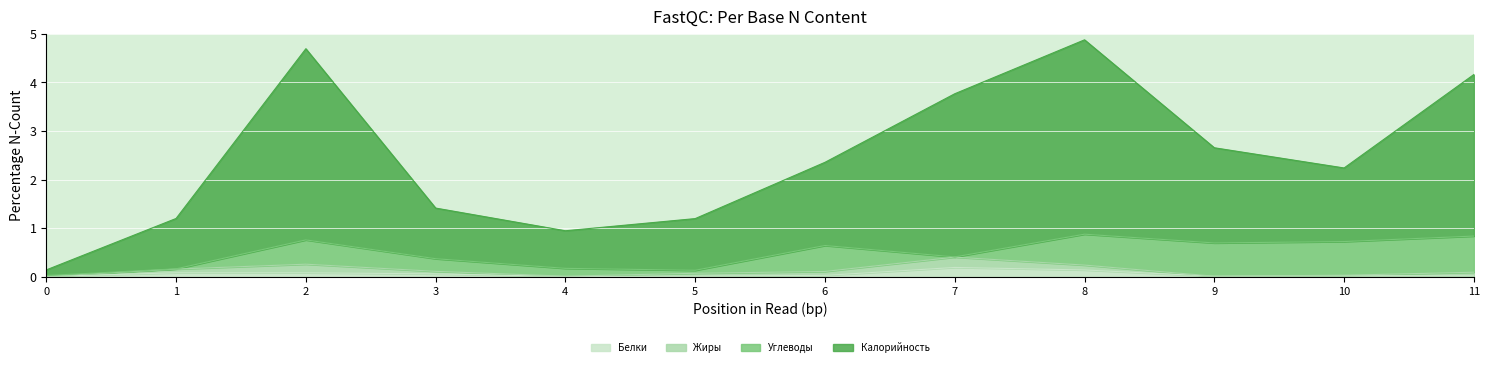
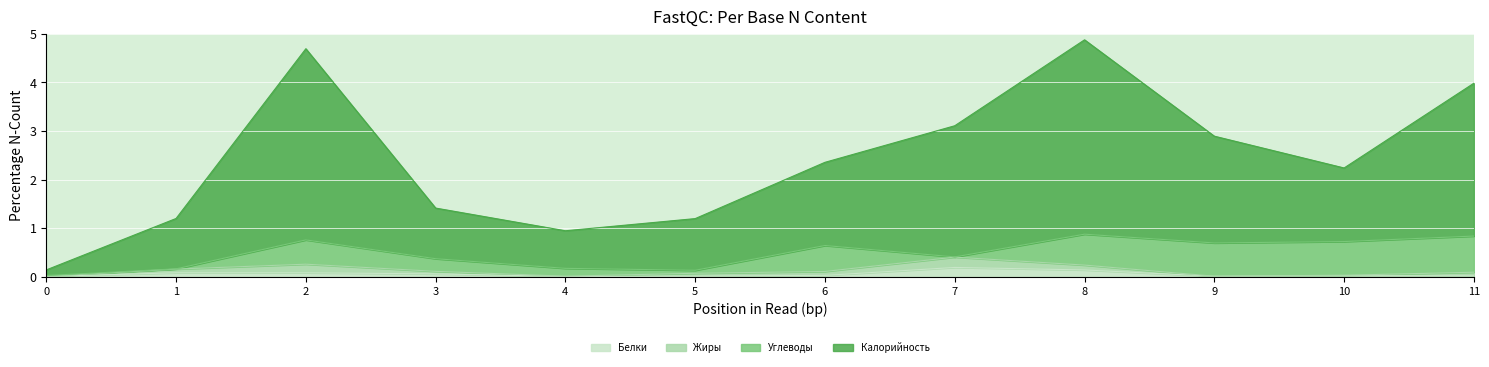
Калорийность, 7: 3.4 -> 2.7
Калорийность, 9: 2.0 -> 2.2
Калорийность, 11: 3.3 -> 3.1
